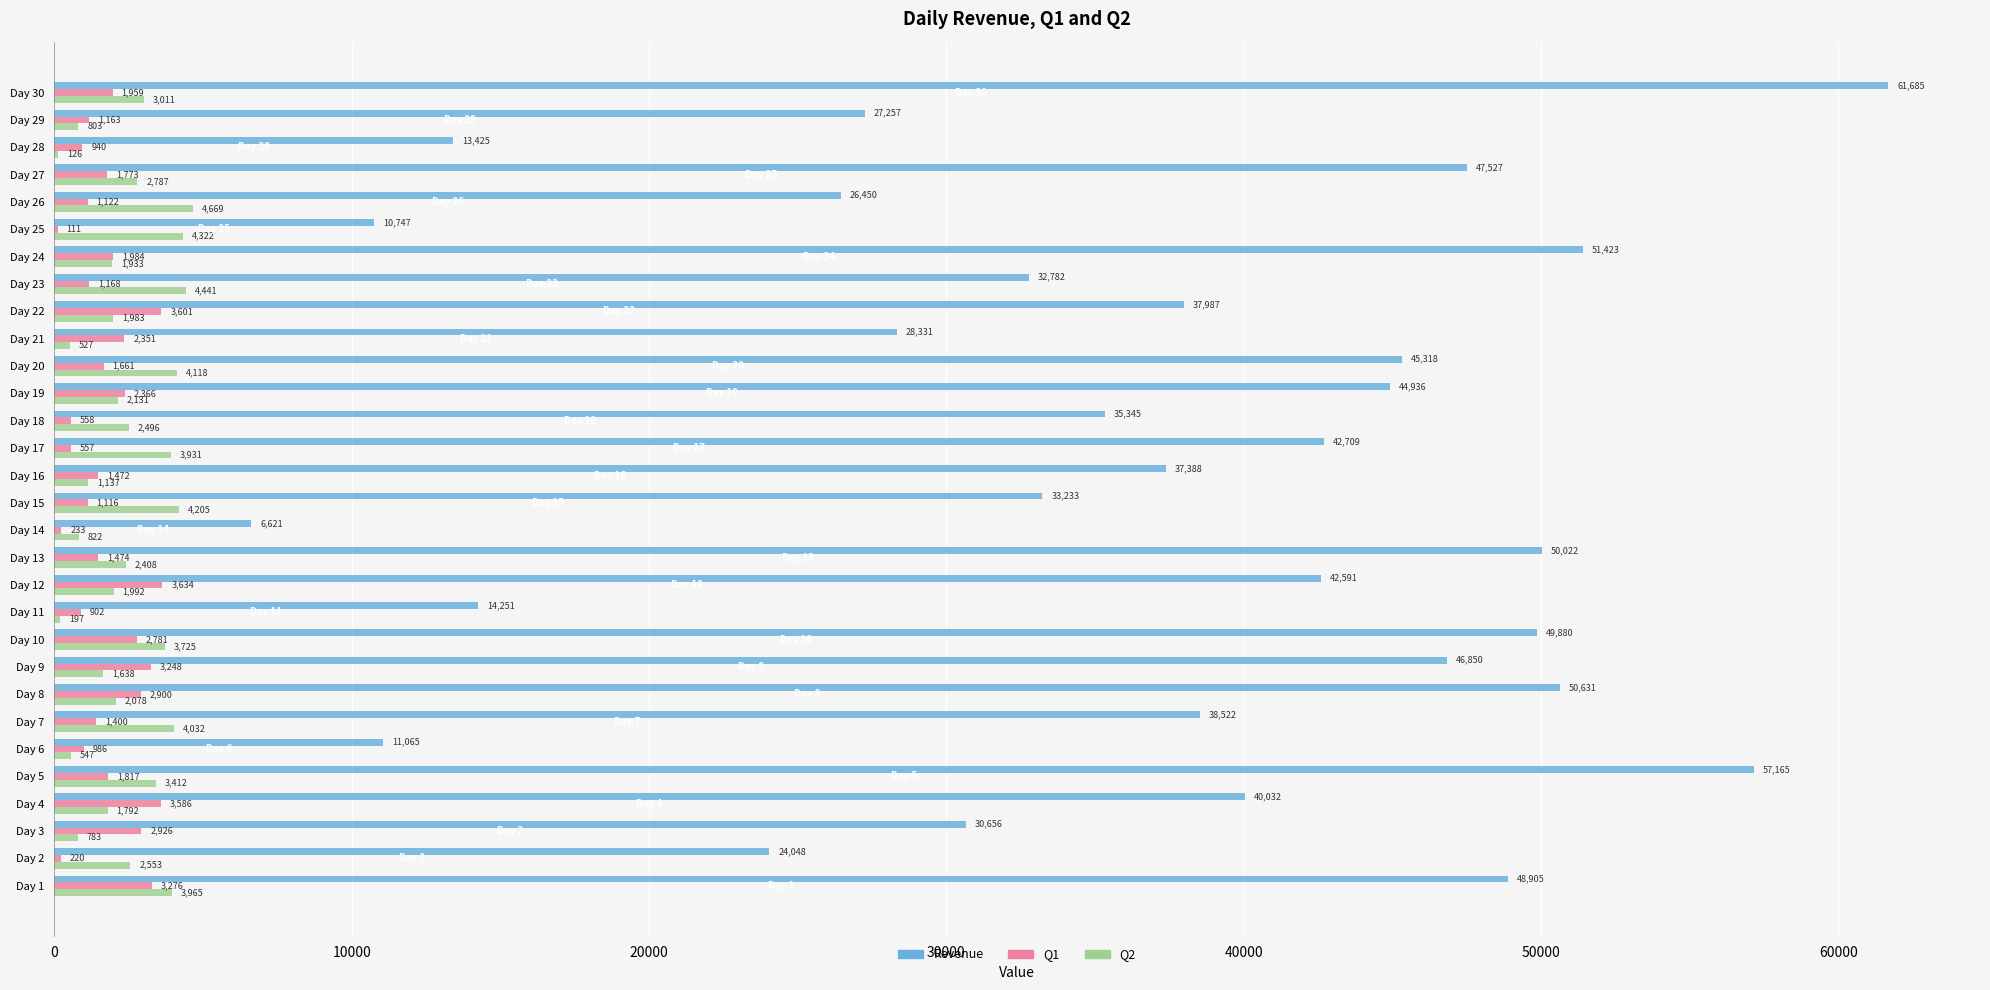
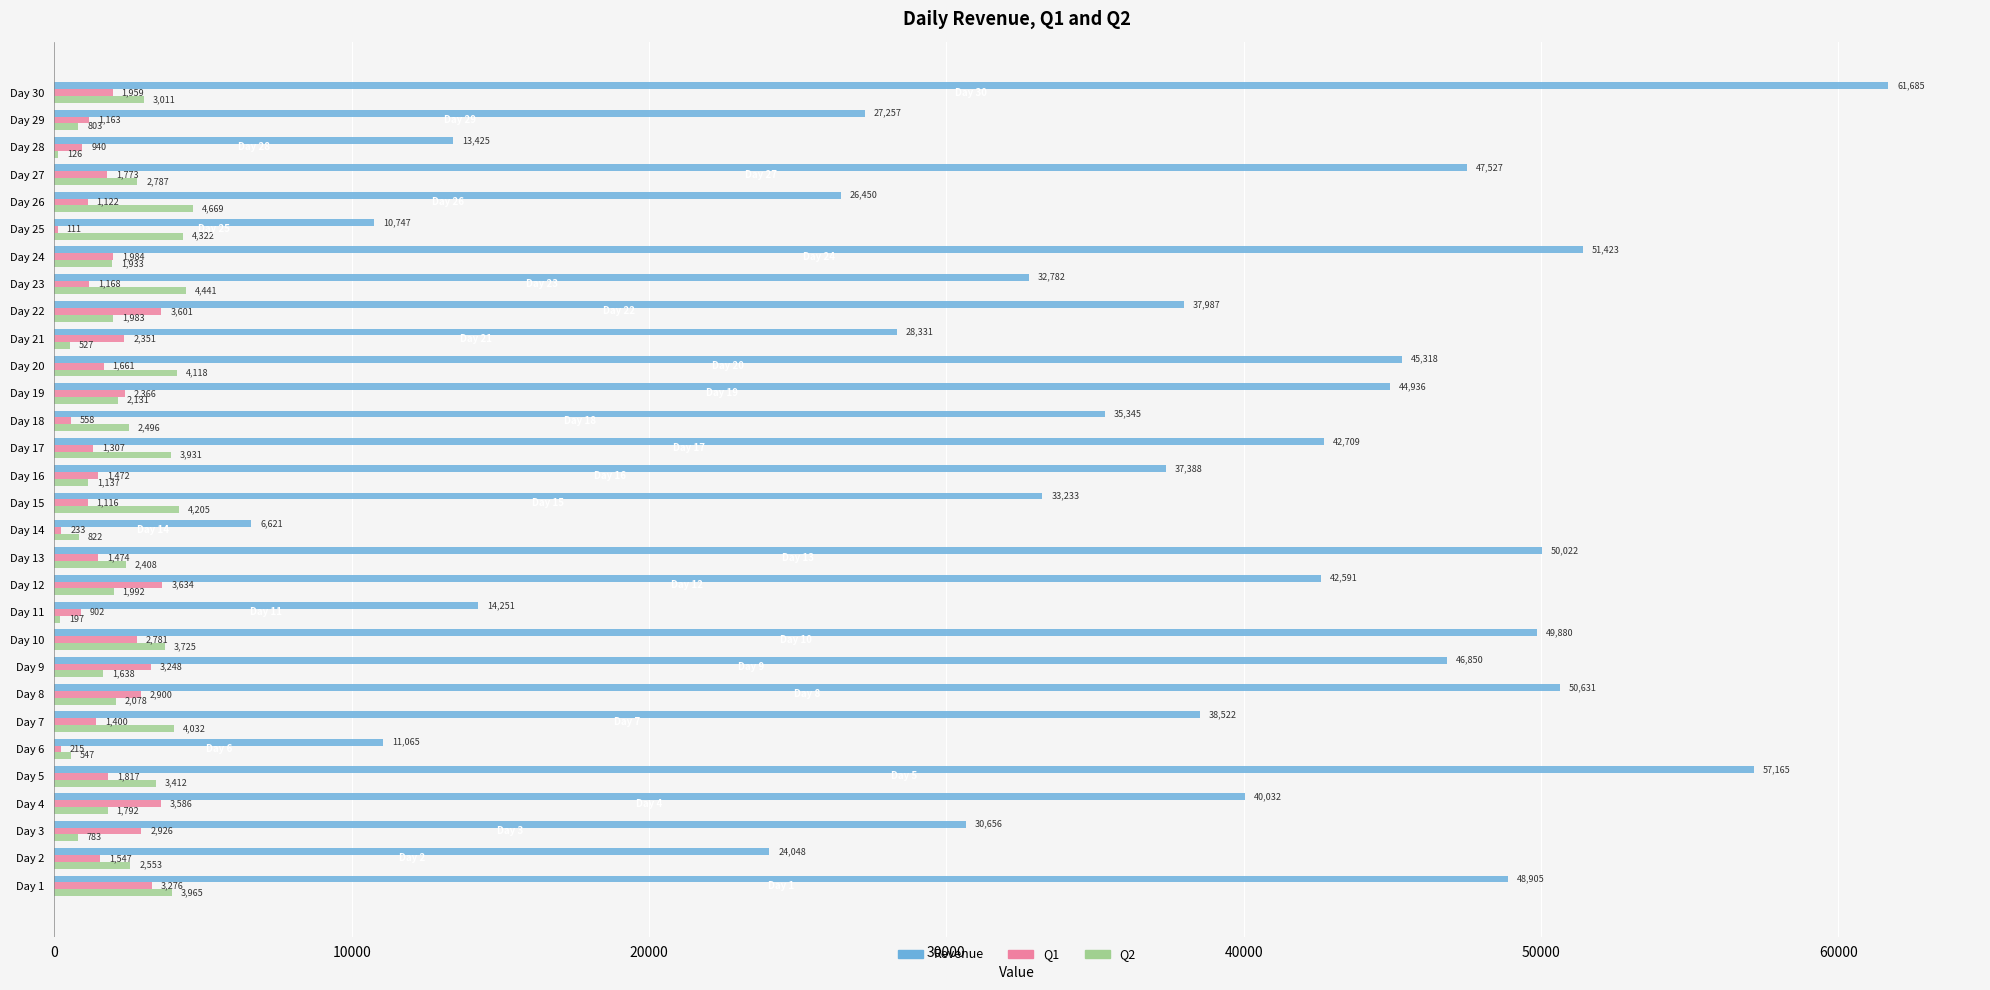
Q1, Day 17: 557 -> 1,307
Q1, Day 6: 986 -> 215
Q1, Day 2: 220 -> 1,547
